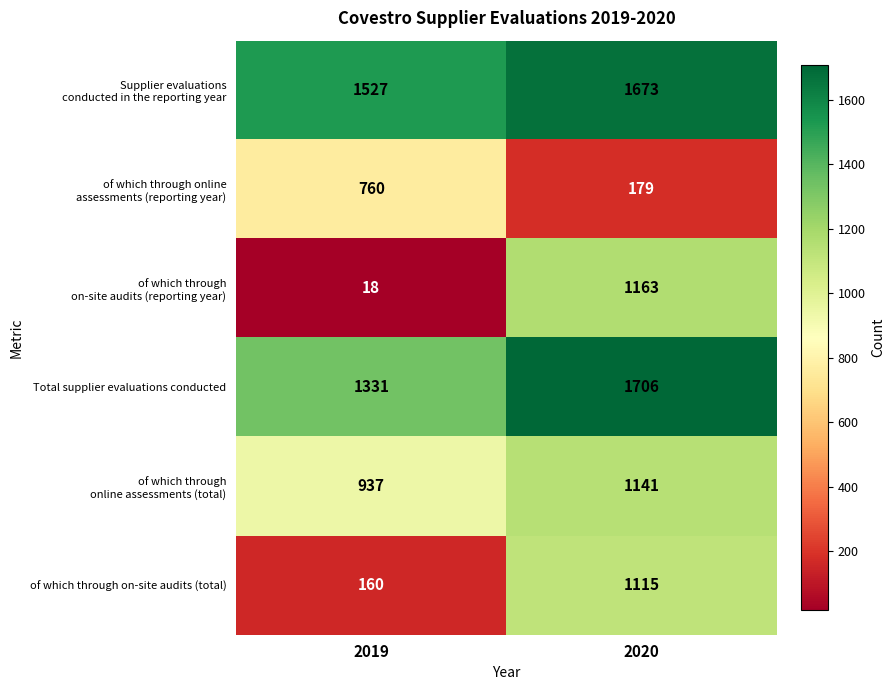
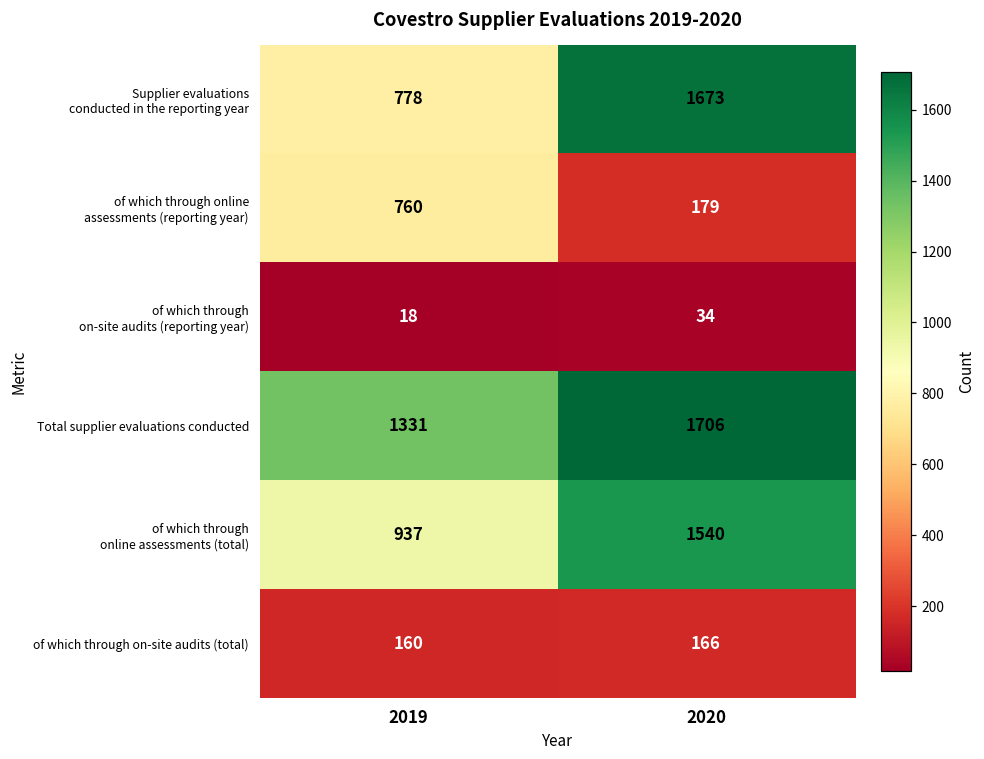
Supplier evaluations conducted in the reporting year, 2019: 1527 -> 778
of which through on-site audits (reporting year), 2020: 1163 -> 34
of which through online assessments (total), 2020: 1141 -> 1540
of which through on-site audits (total), 2020: 1115 -> 166
